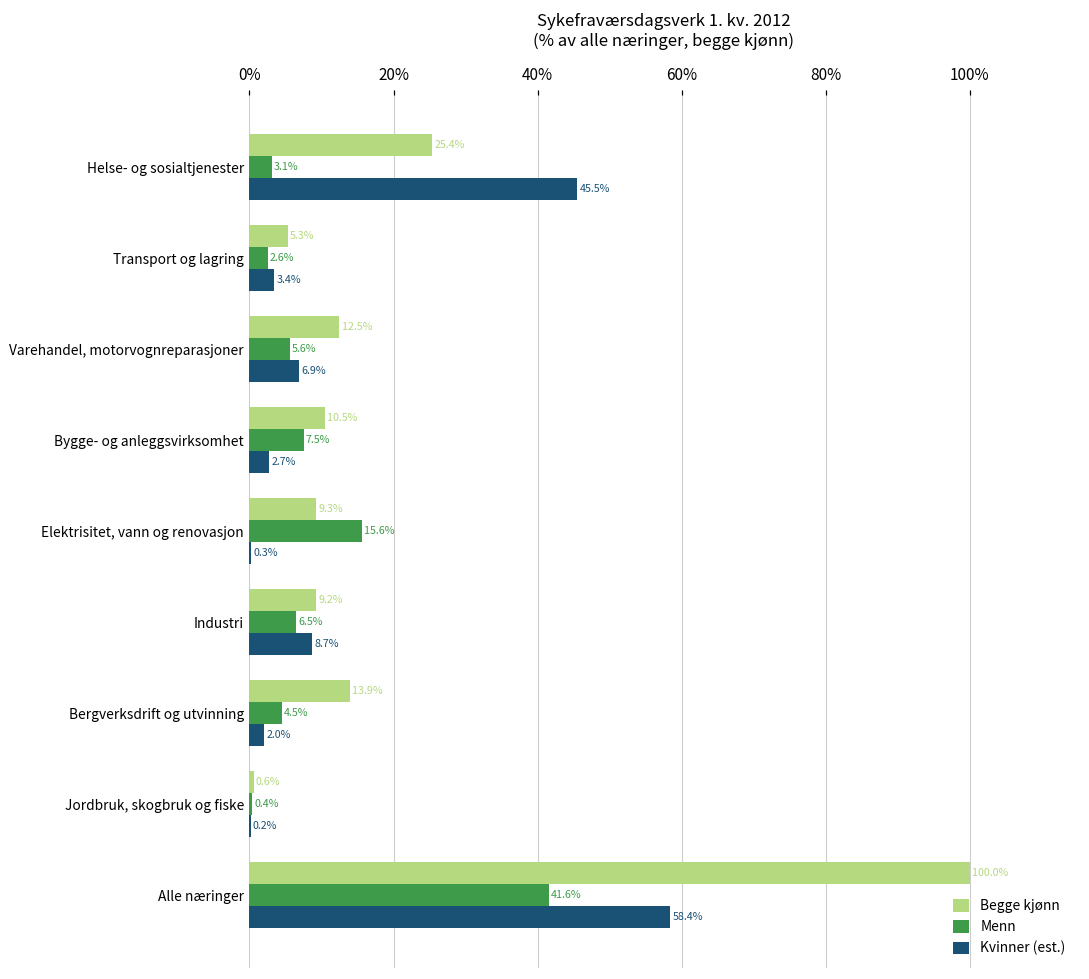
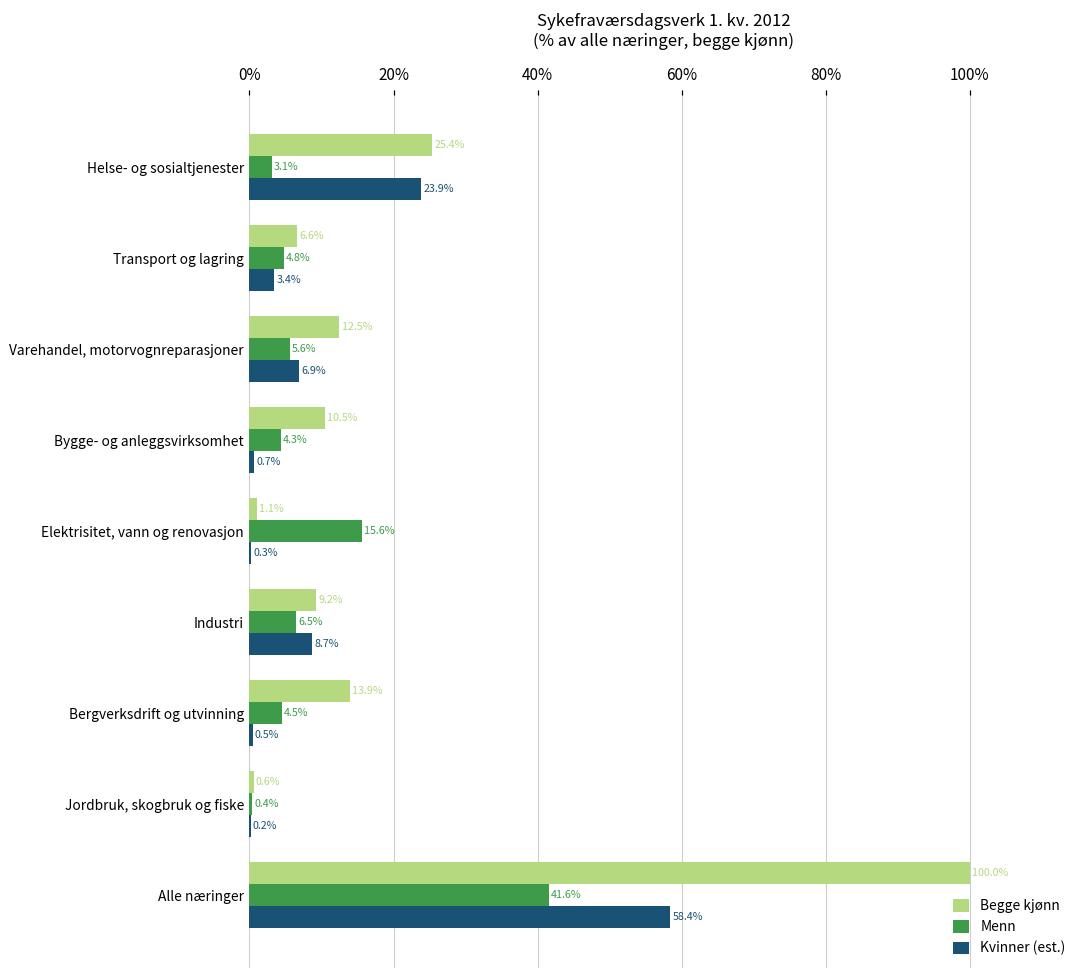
Kvinner (est.), Helse- og sosialtjenester: 45.5% -> 23.9%
Begge kjønn, Transport og lagring: 5.3% -> 6.6%
Menn, Transport og lagring: 2.6% -> 4.8%
Menn, Bygge- og anleggsvirksomhet: 7.5% -> 4.3%
Kvinner (est.), Bygge- og anleggsvirksomhet: 2.7% -> 0.7%
Begge kjønn, Elektrisitet, vann og renovasjon: 9.3% -> 1.1%
Kvinner (est.), Bergverksdrift og utvinning: 2.0% -> 0.5%
